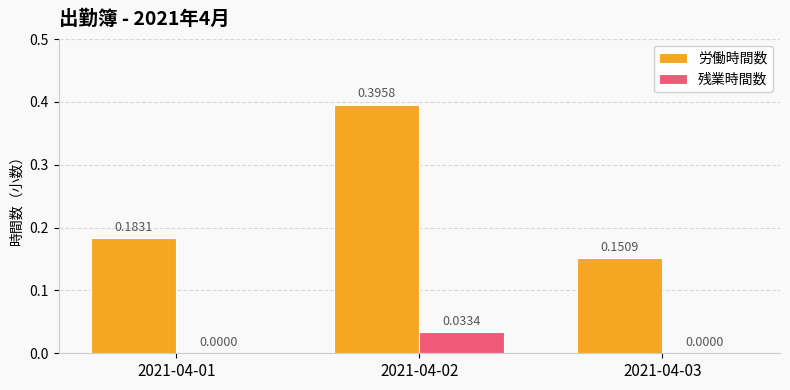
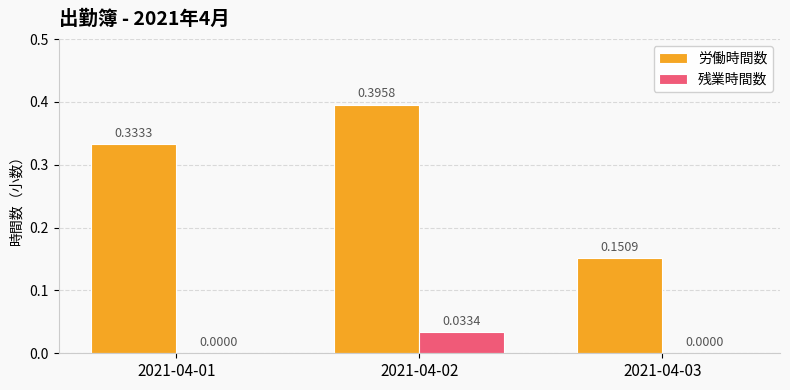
労働時間数, 2021-04-01: 0.1831 -> 0.3333
